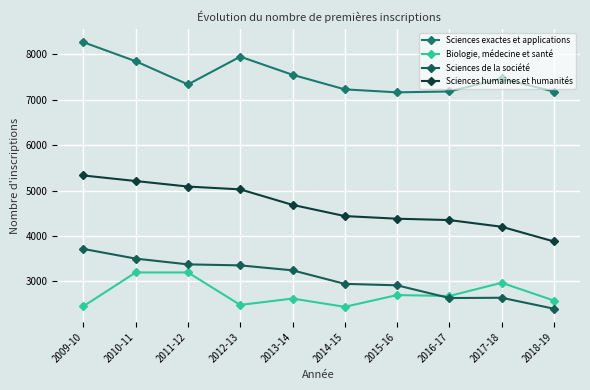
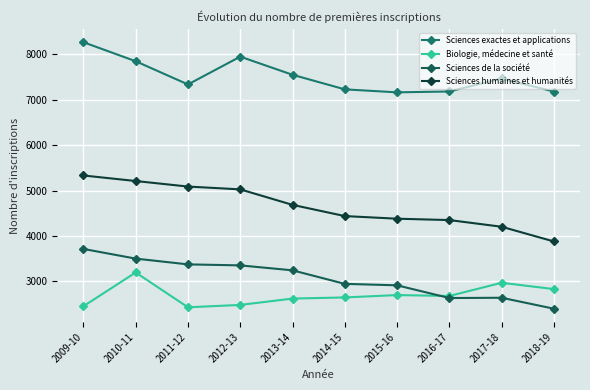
Biologie, médecine et santé, 2011-12: 3200 -> 2400
Biologie, médecine et santé, 2014-15: 2400 -> 2600
Biologie, médecine et santé, 2018-19: 2600 -> 2800
